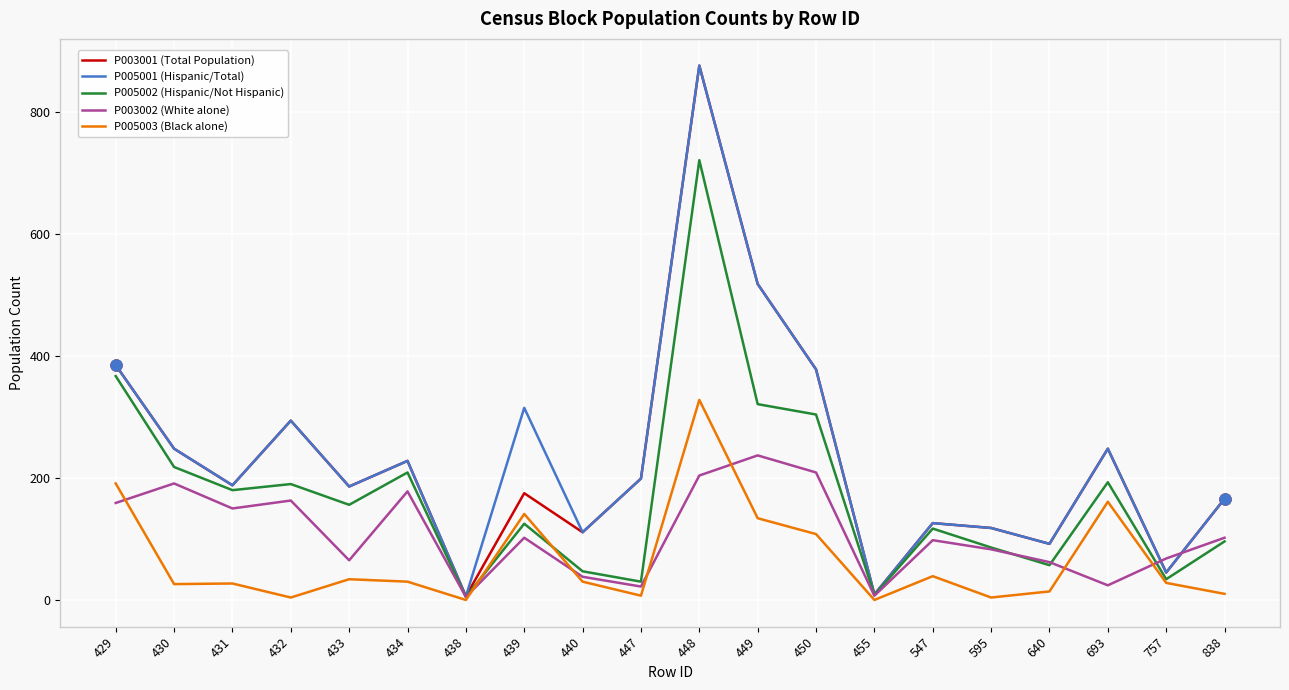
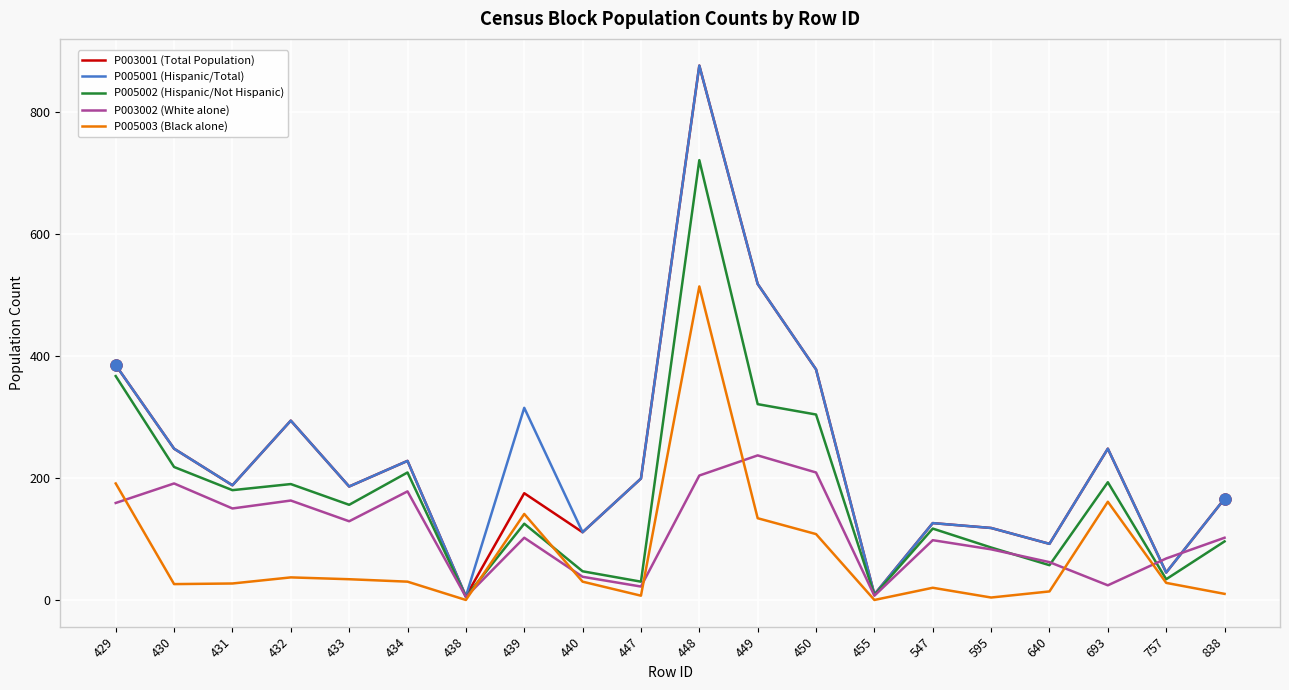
P005003 (Black alone), 432: 0 -> 40
P003002 (White alone), 433: 70 -> 130
P005003 (Black alone), 448: 330 -> 510
P005003 (Black alone), 547: 40 -> 20
